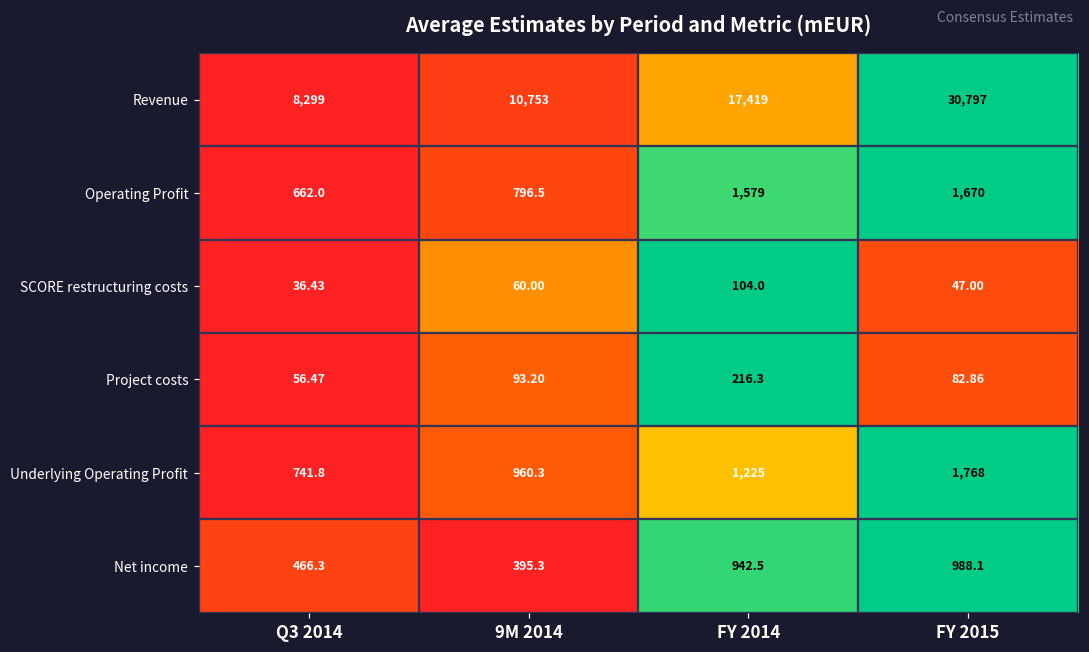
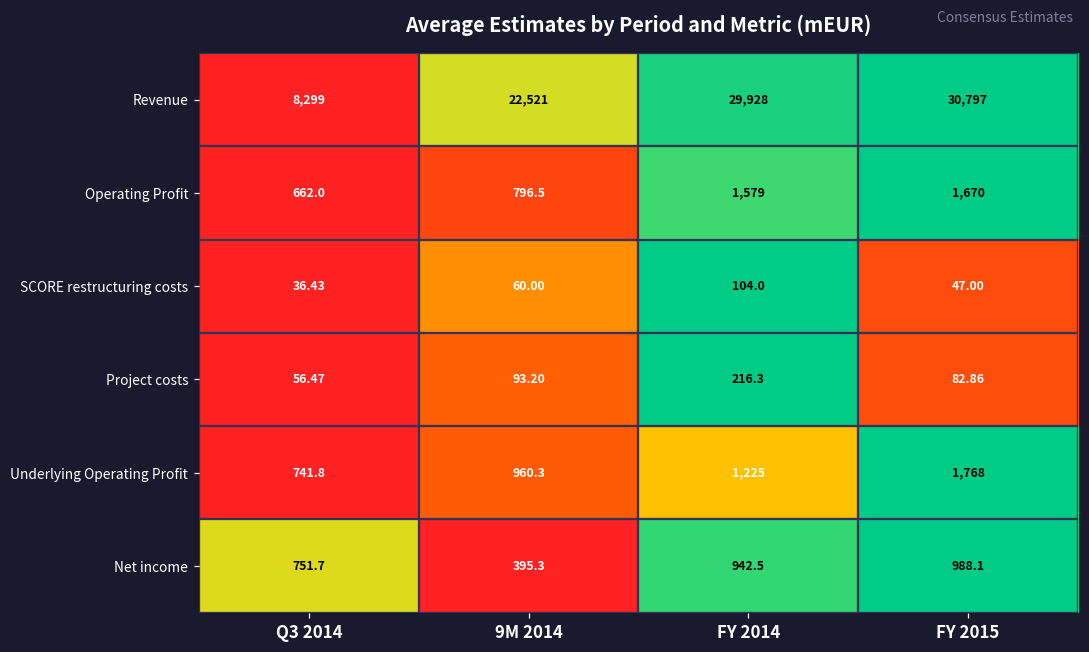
Revenue, 9M 2014: 10,753 -> 22,521
Revenue, FY 2014: 17,419 -> 29,928
Net income, Q3 2014: 466.3 -> 751.7
